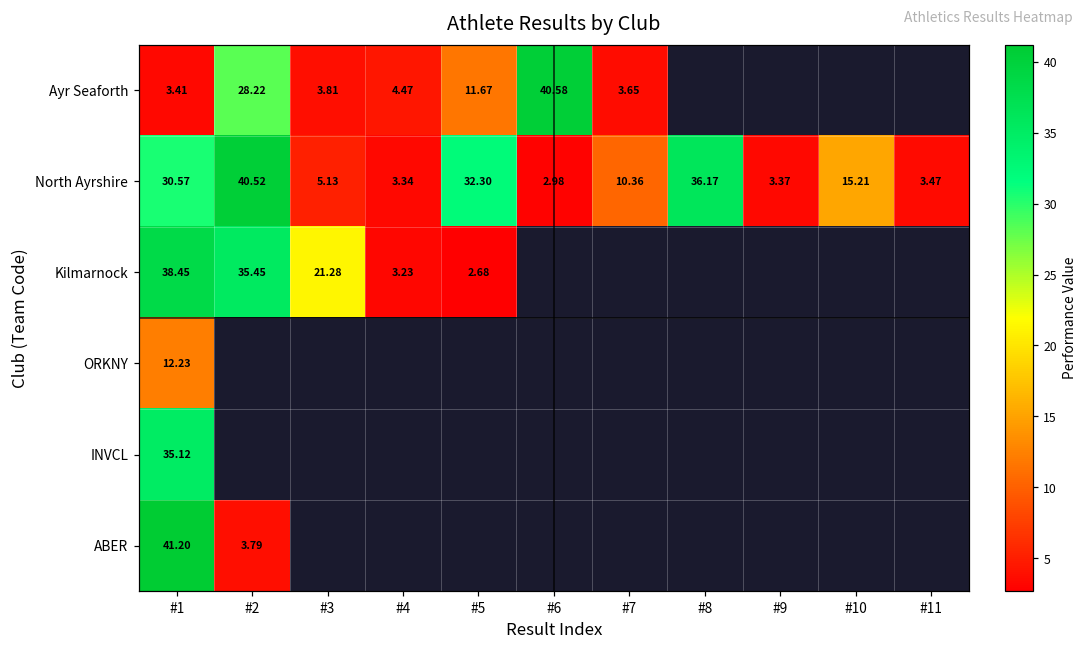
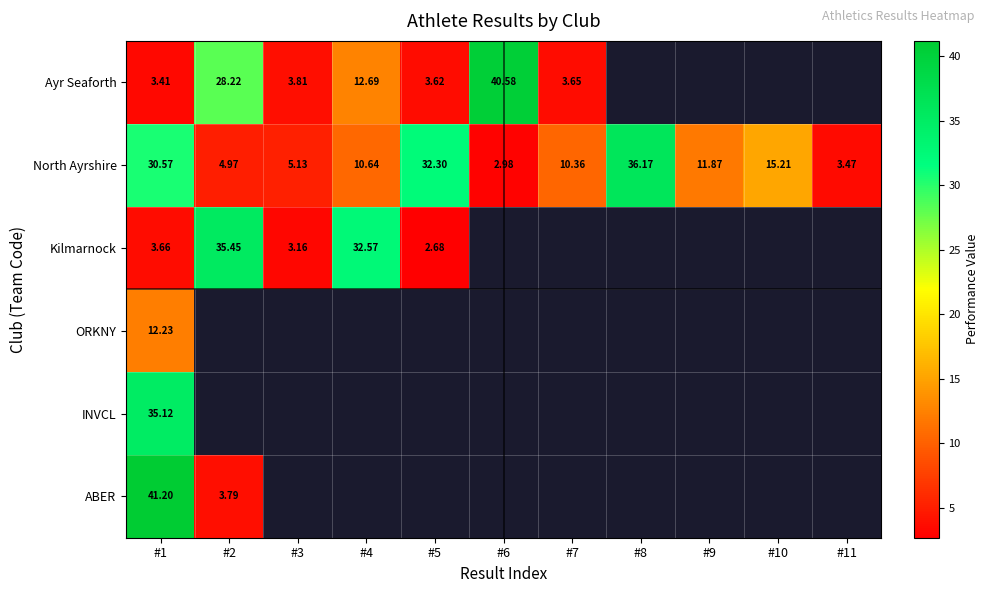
Ayr Seaforth, #4: 4.47 -> 12.69
Ayr Seaforth, #5: 11.67 -> 3.62
North Ayrshire, #2: 40.52 -> 4.97
North Ayrshire, #4: 3.34 -> 10.64
North Ayrshire, #9: 3.37 -> 11.87
Kilmarnock, #1: 38.45 -> 3.66
Kilmarnock, #3: 21.28 -> 3.16
Kilmarnock, #4: 3.23 -> 32.57
